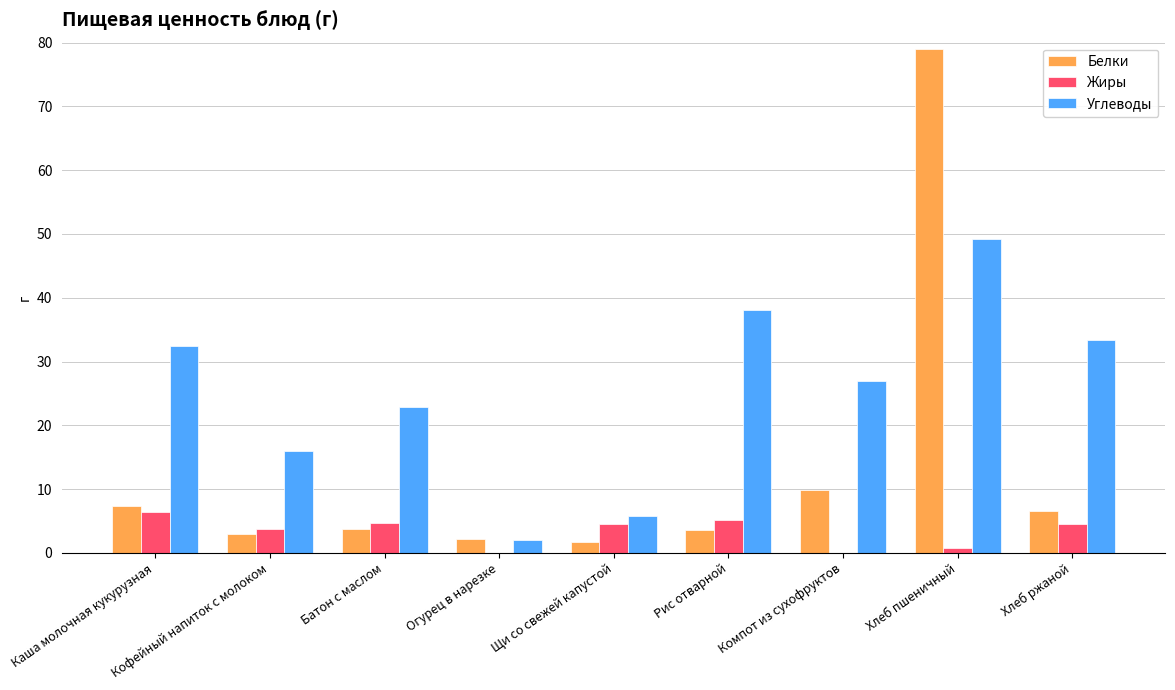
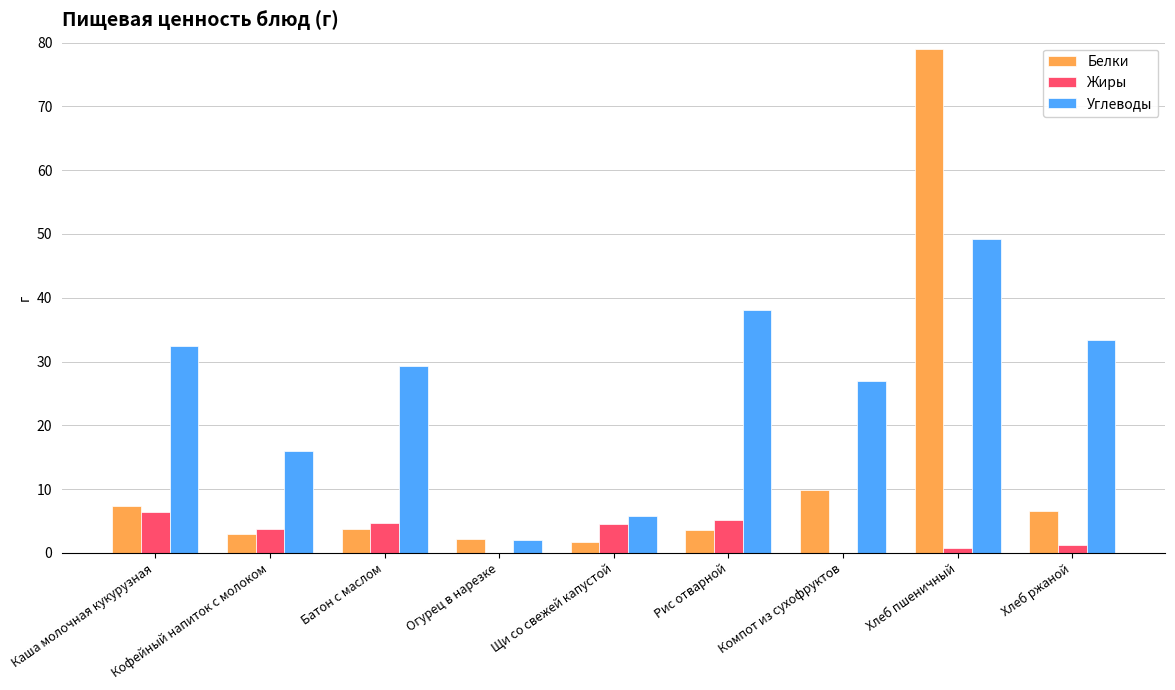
Углеводы, Батон с маслом: 23 -> 29
Жиры, Хлеб ржаной: 5 -> 1
